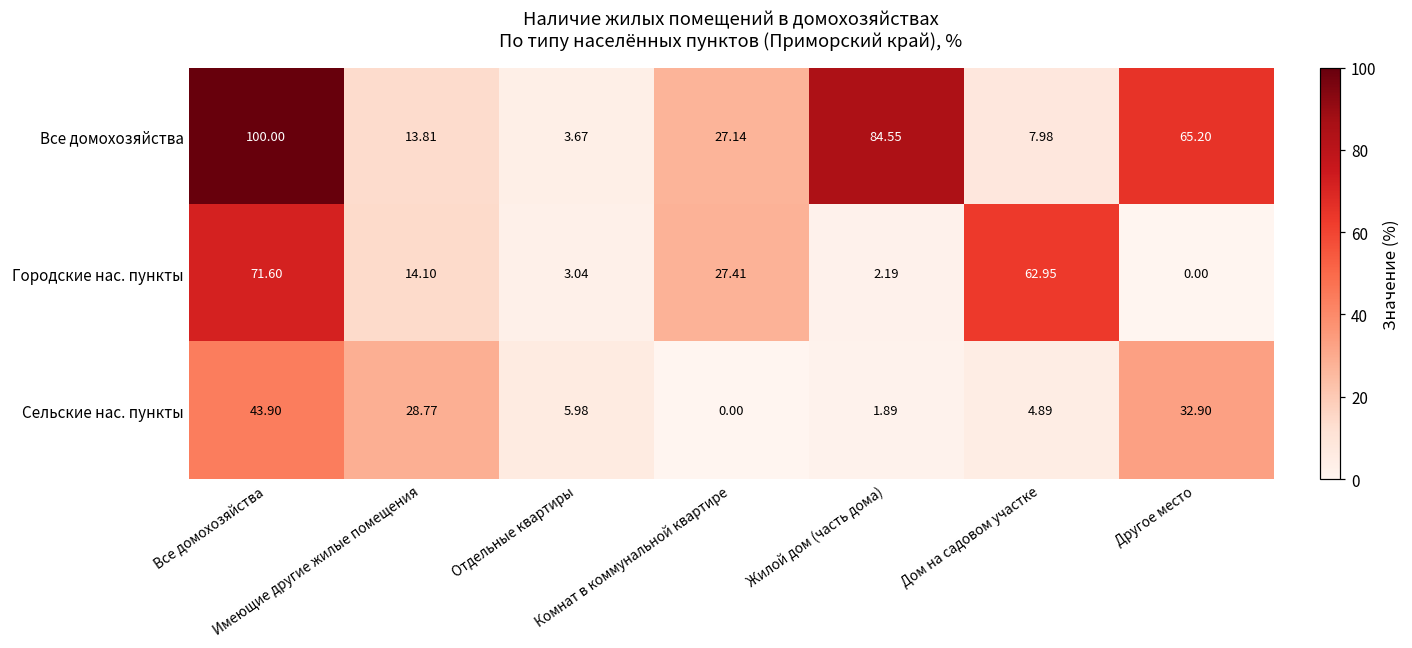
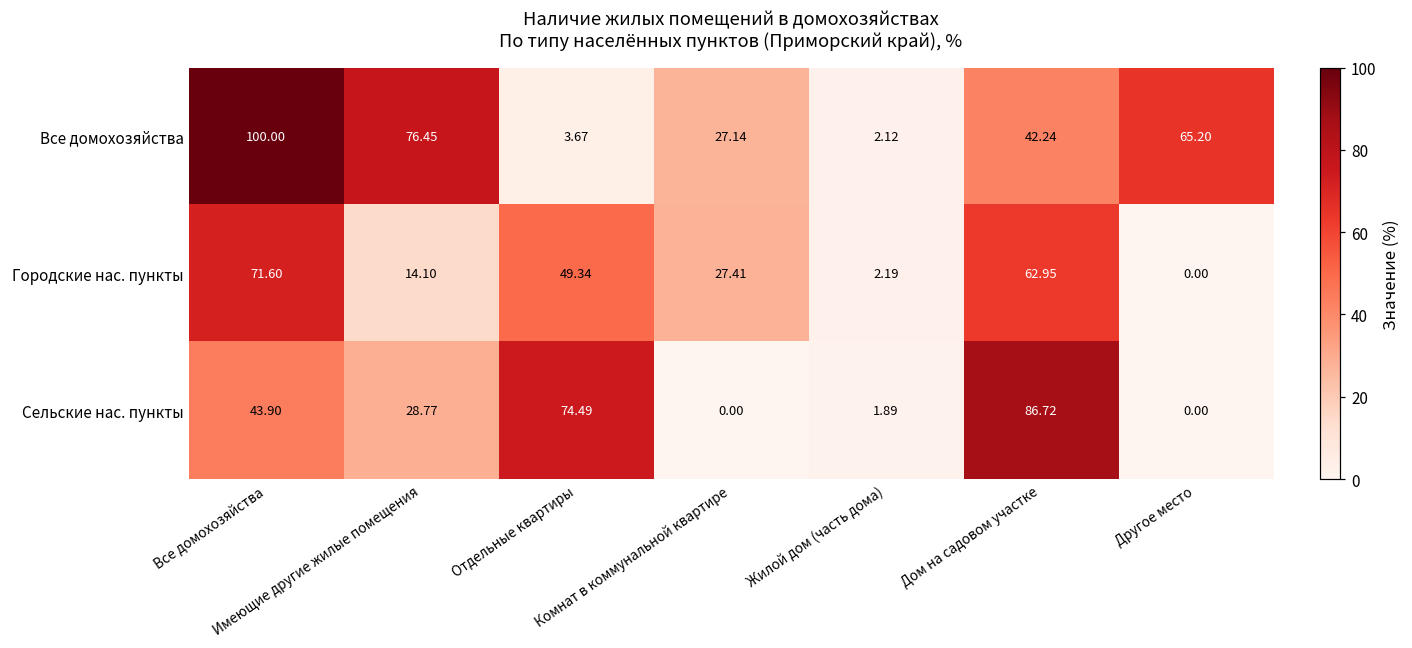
Все домохозяйства, Имеющие другие жилые помещения: 13.81 -> 76.45
Все домохозяйства, Жилой дом (часть дома): 84.55 -> 2.12
Все домохозяйства, Дом на садовом участке: 7.98 -> 42.24
Городские нас. пункты, Отдельные квартиры: 3.04 -> 49.34
Сельские нас. пункты, Отдельные квартиры: 5.98 -> 74.49
Сельские нас. пункты, Дом на садовом участке: 4.89 -> 86.72
Сельские нас. пункты, Другое место: 32.90 -> 0.00
